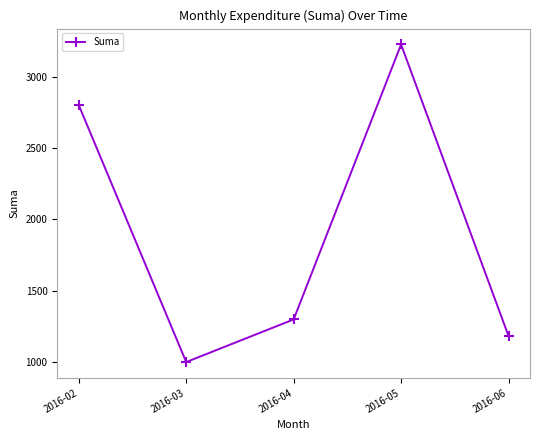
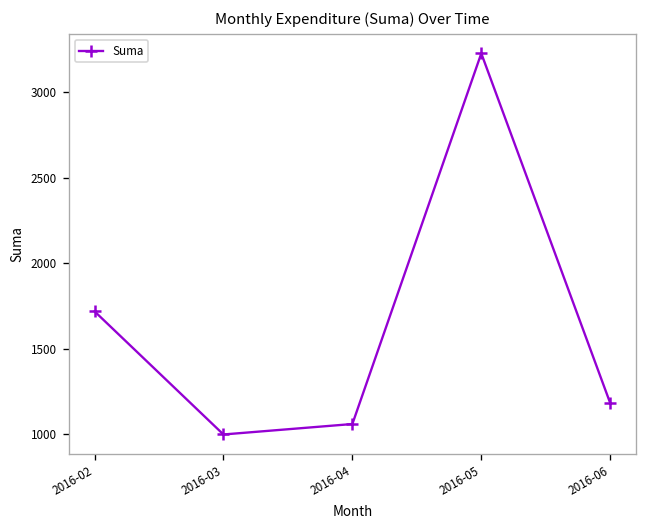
2016-02: 2800 -> 1720
2016-04: 1300 -> 1060
